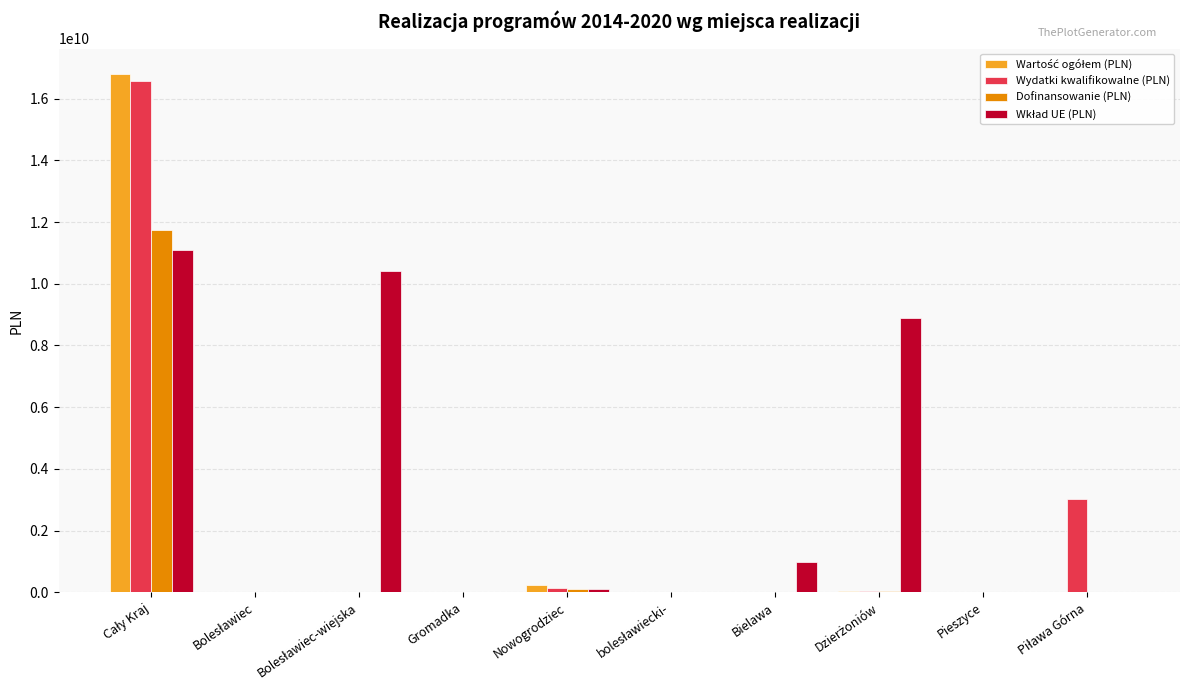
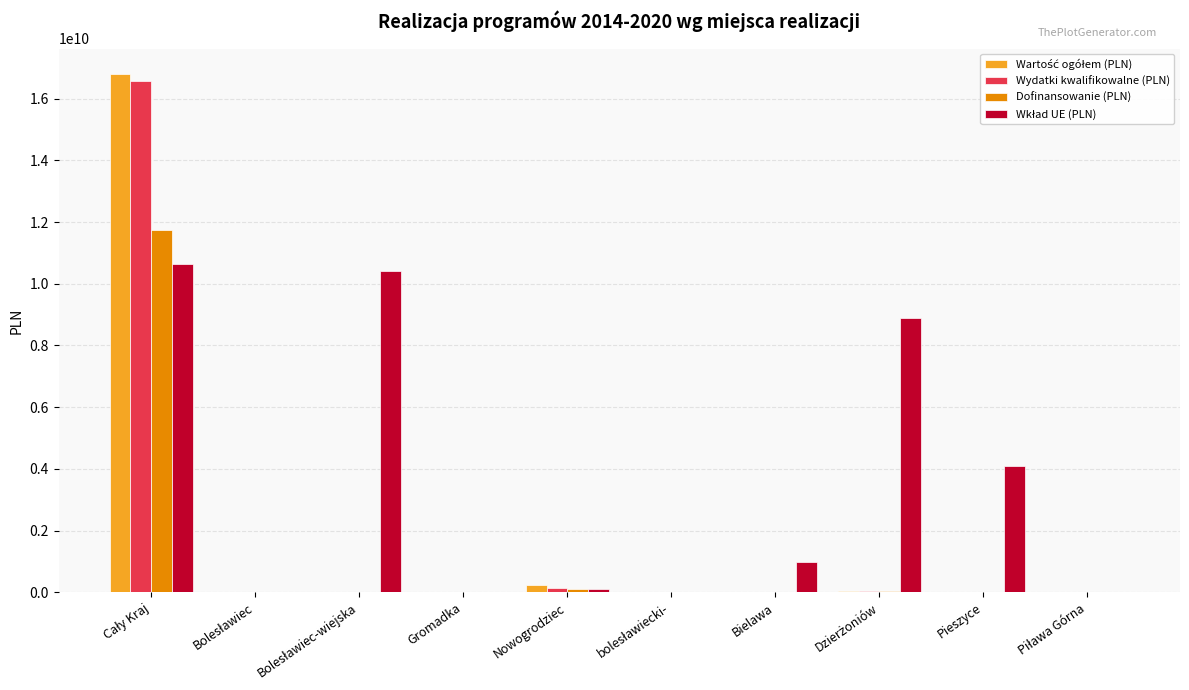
Wkład UE (PLN), Cały Kraj: 11100000000 -> 10600000000
Wkład UE (PLN), Pieszyce: 0 -> 4100000000
Wydatki kwalifikowalne (PLN), Piława Górna: 3000000000 -> 0
